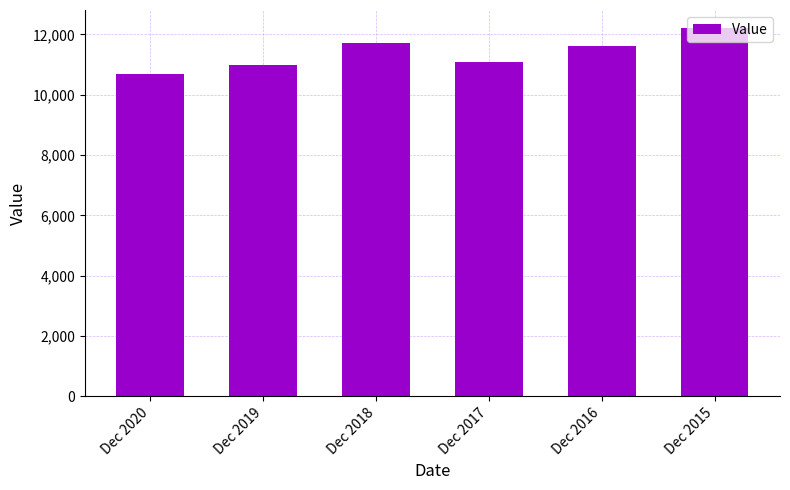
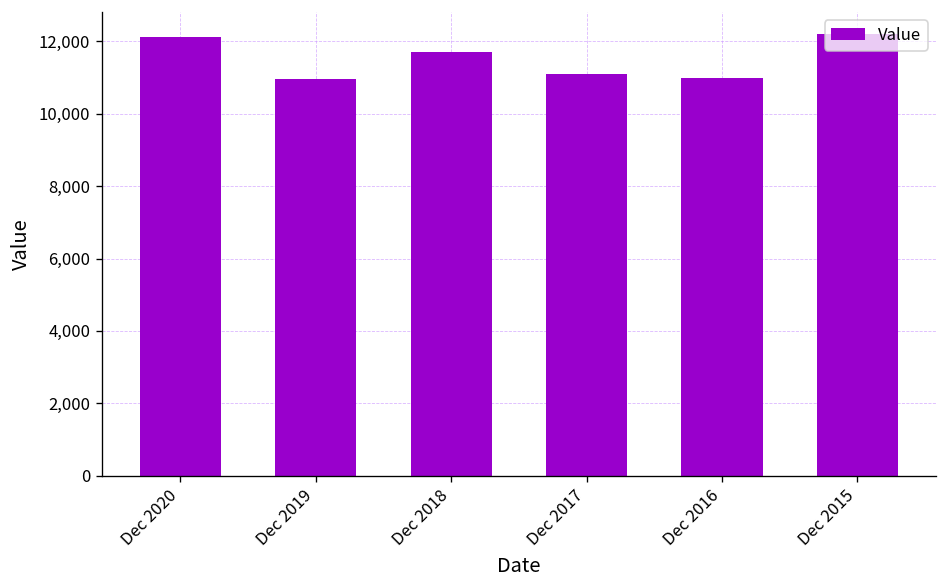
Dec 2020: 10,700 -> 12,100
Dec 2016: 11,600 -> 11,000
